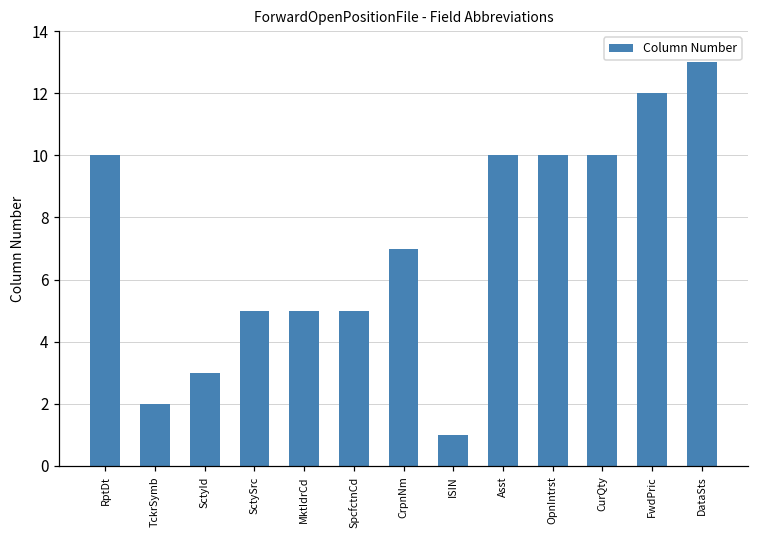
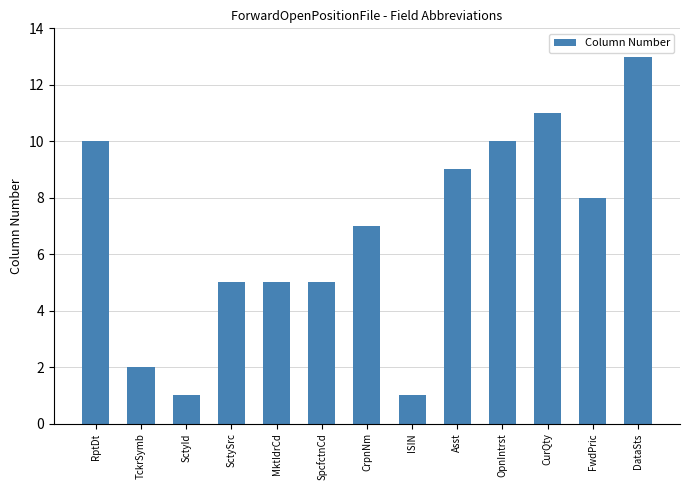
SctyId: 3 -> 1
Asst: 10 -> 9
CurQty: 10 -> 11
FwdPric: 12 -> 8
